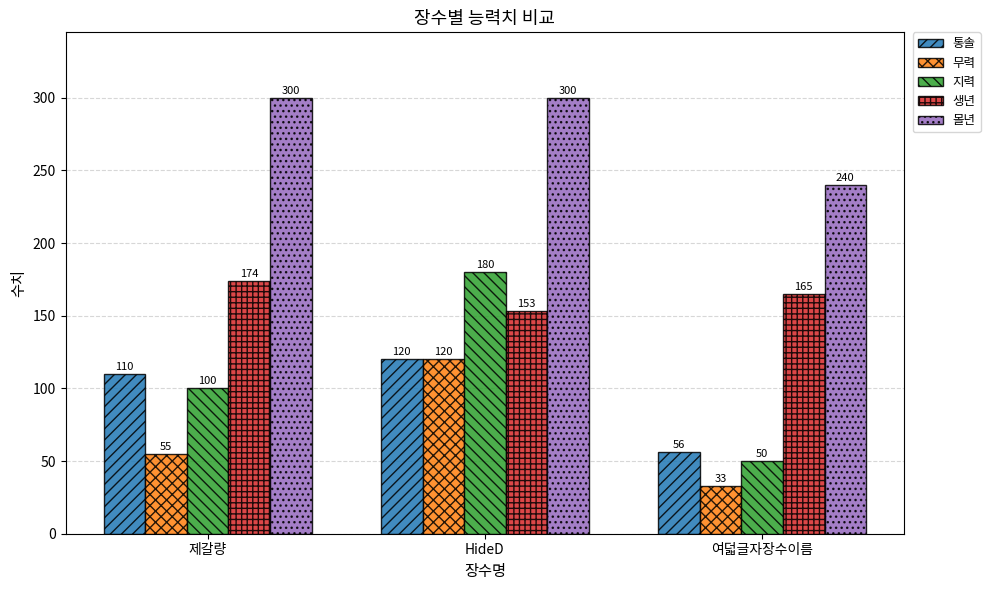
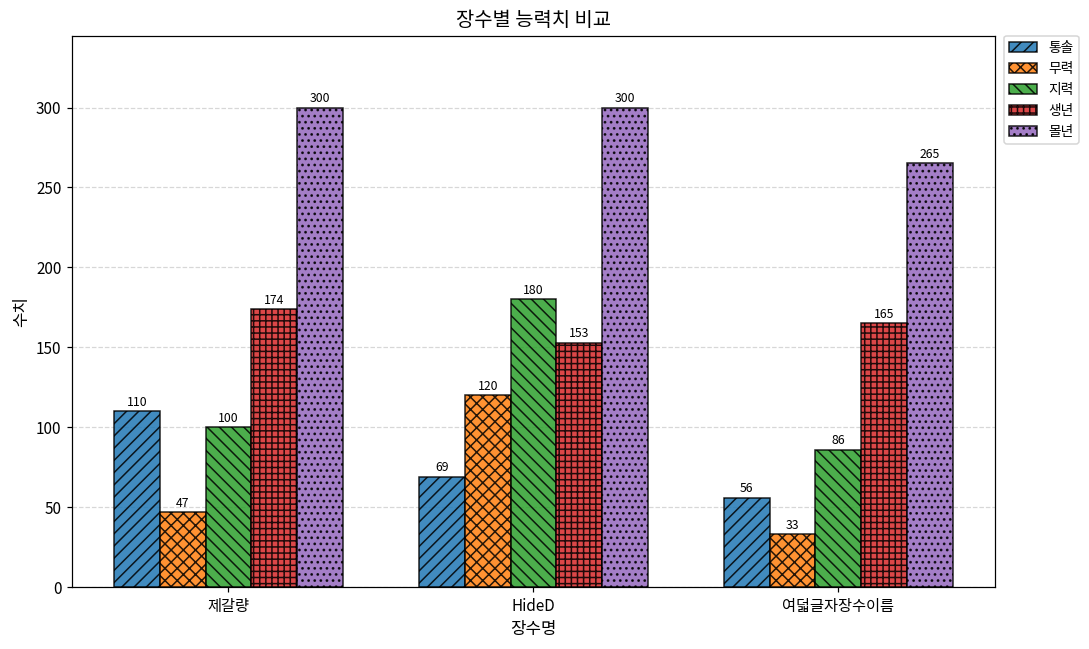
무력, 제갈량: 55 -> 47
통솔, HideD: 120 -> 69
지력, 여덟글자장수이름: 50 -> 86
몰년, 여덟글자장수이름: 240 -> 265
